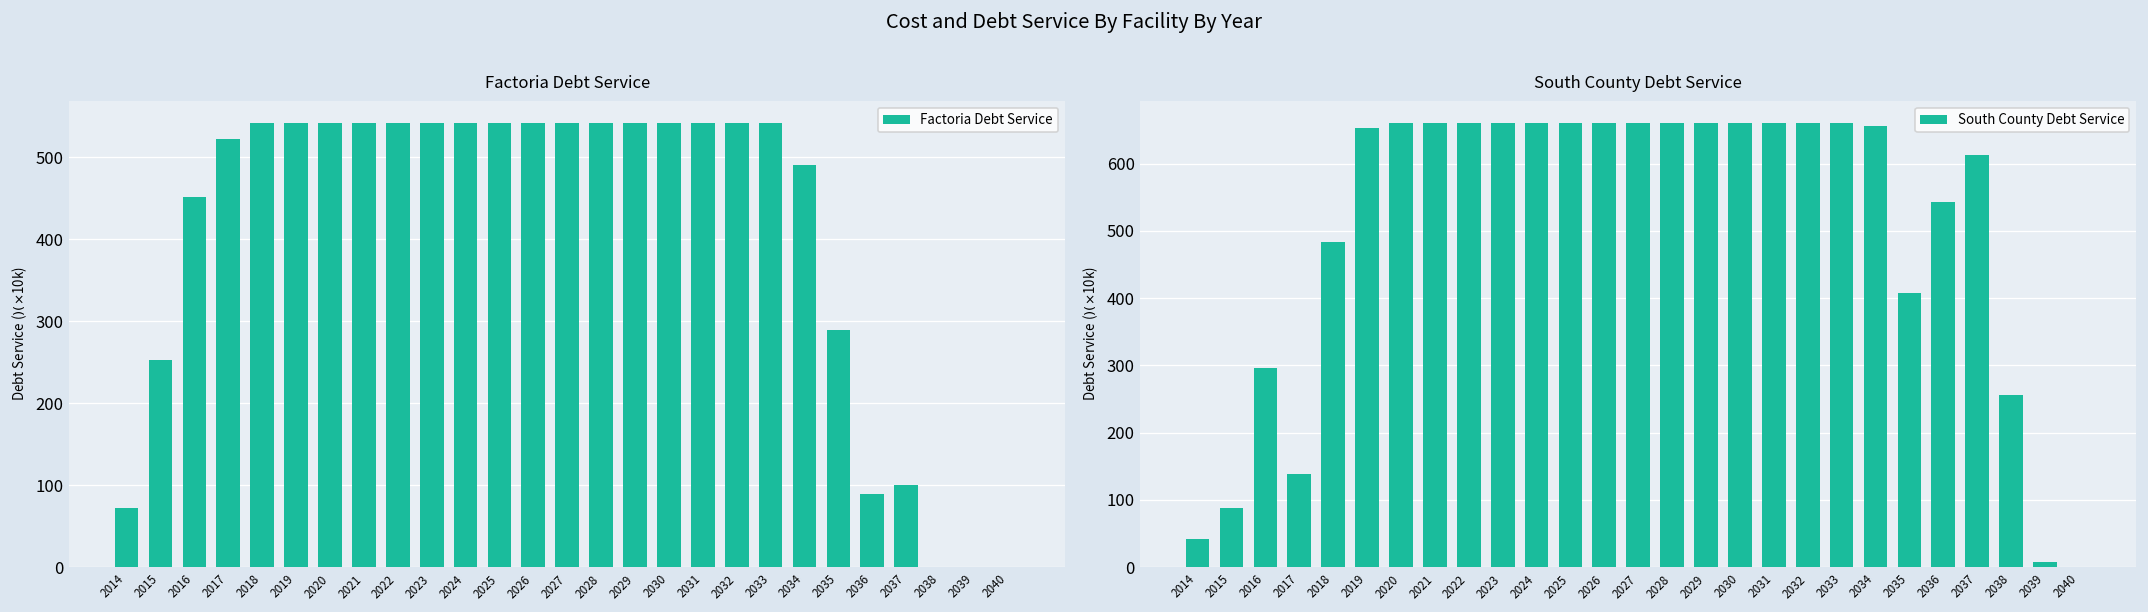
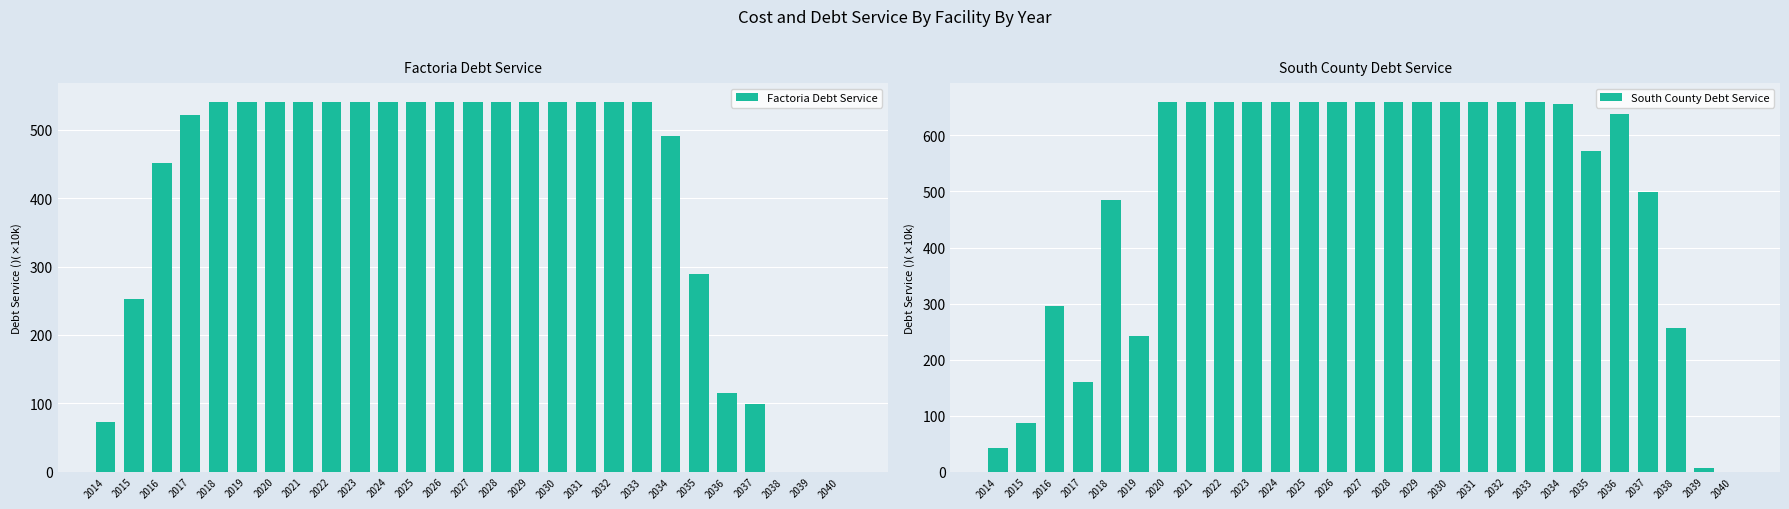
Factoria Debt Service, 2036: 90 -> 110
South County Debt Service, 2017: 140 -> 160
South County Debt Service, 2019: 650 -> 240
South County Debt Service, 2035: 410 -> 570
South County Debt Service, 2036: 540 -> 640
South County Debt Service, 2037: 610 -> 500
